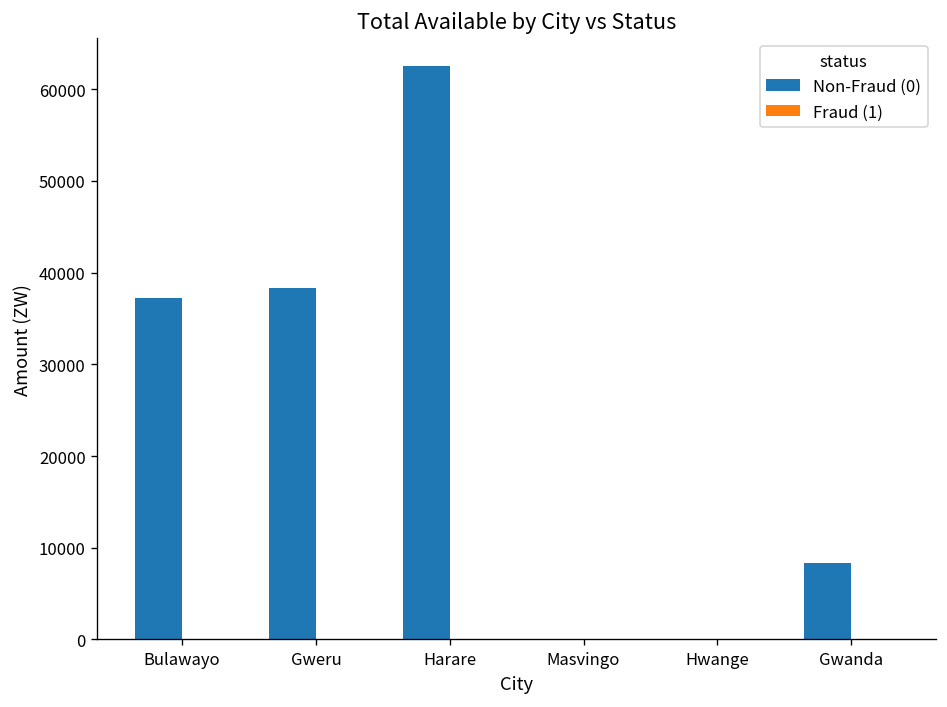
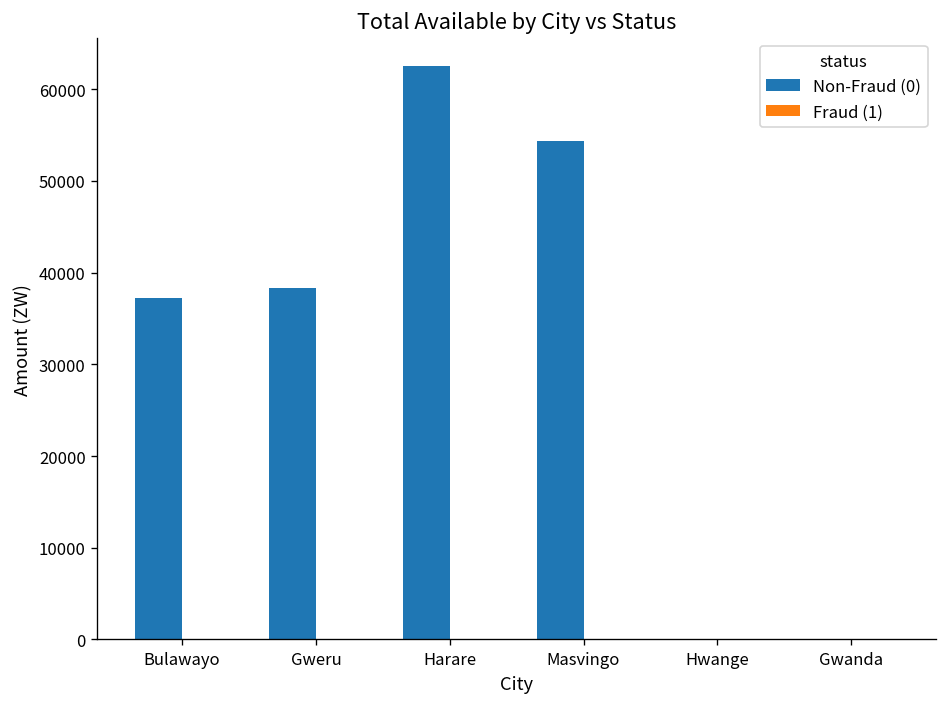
Non-Fraud (0), Masvingo: 0 -> 54000
Non-Fraud (0), Gwanda: 8000 -> 0
